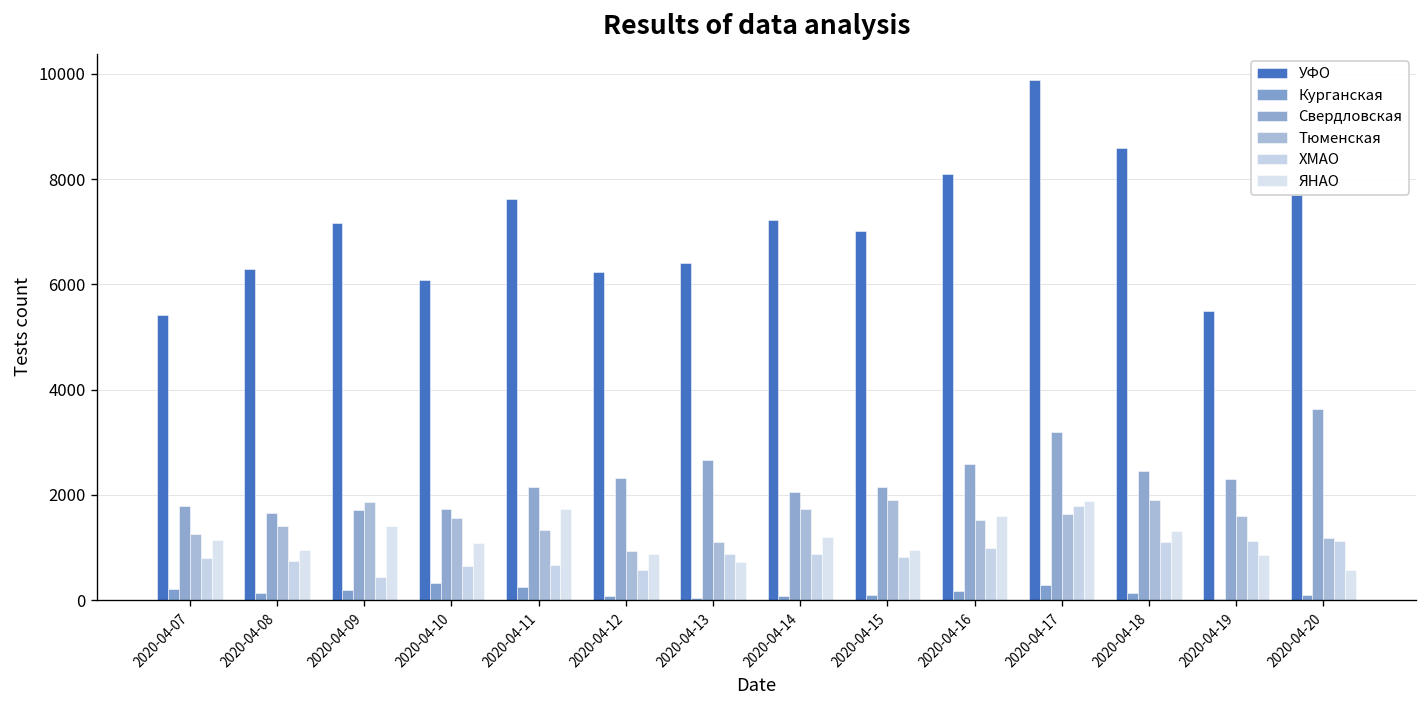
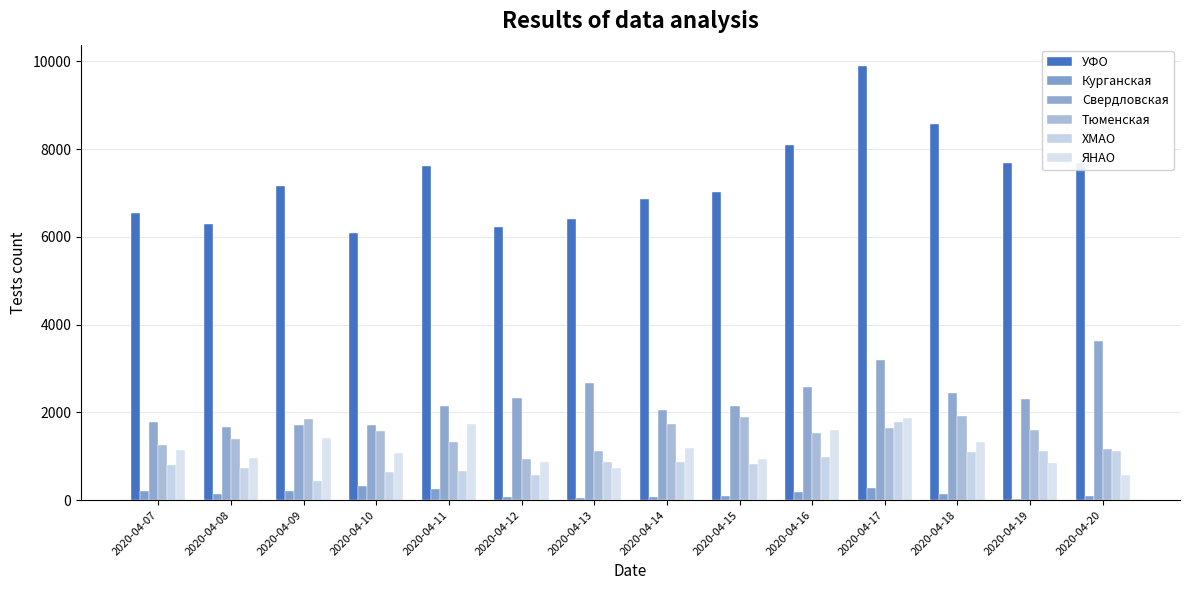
УФО, 2020-04-07: 5400 -> 6500
УФО, 2020-04-14: 7200 -> 6900
УФО, 2020-04-19: 5500 -> 7700
